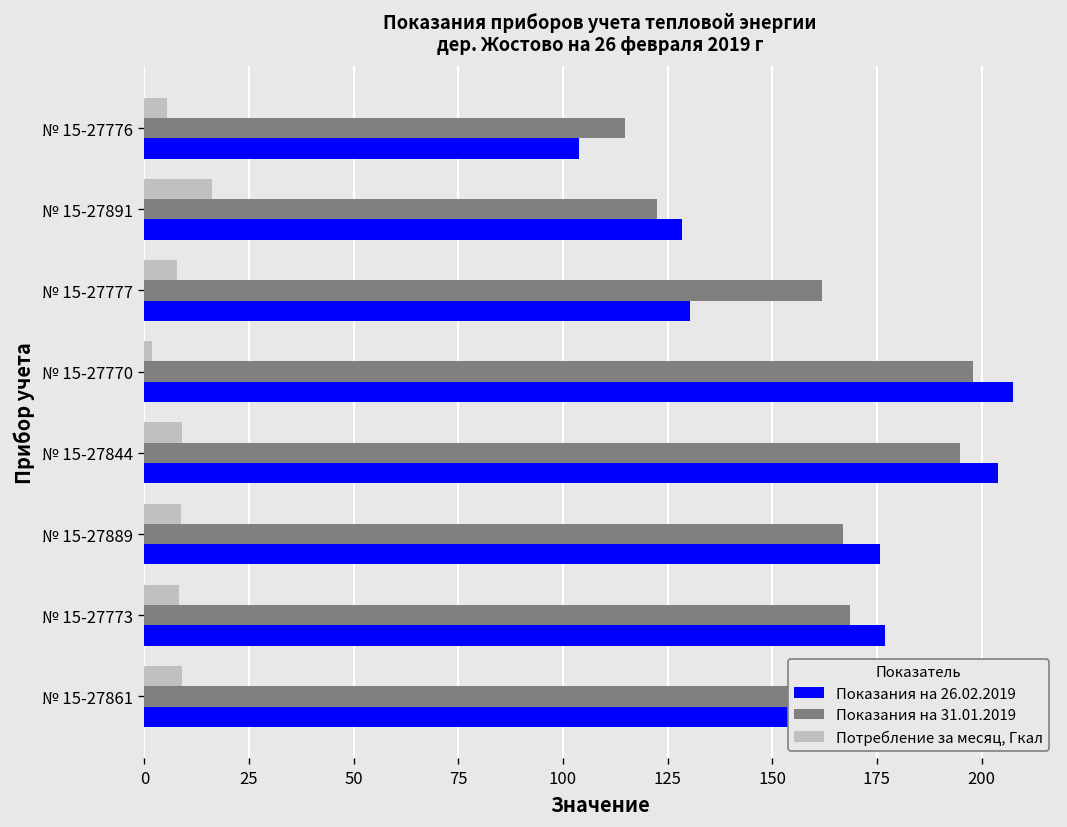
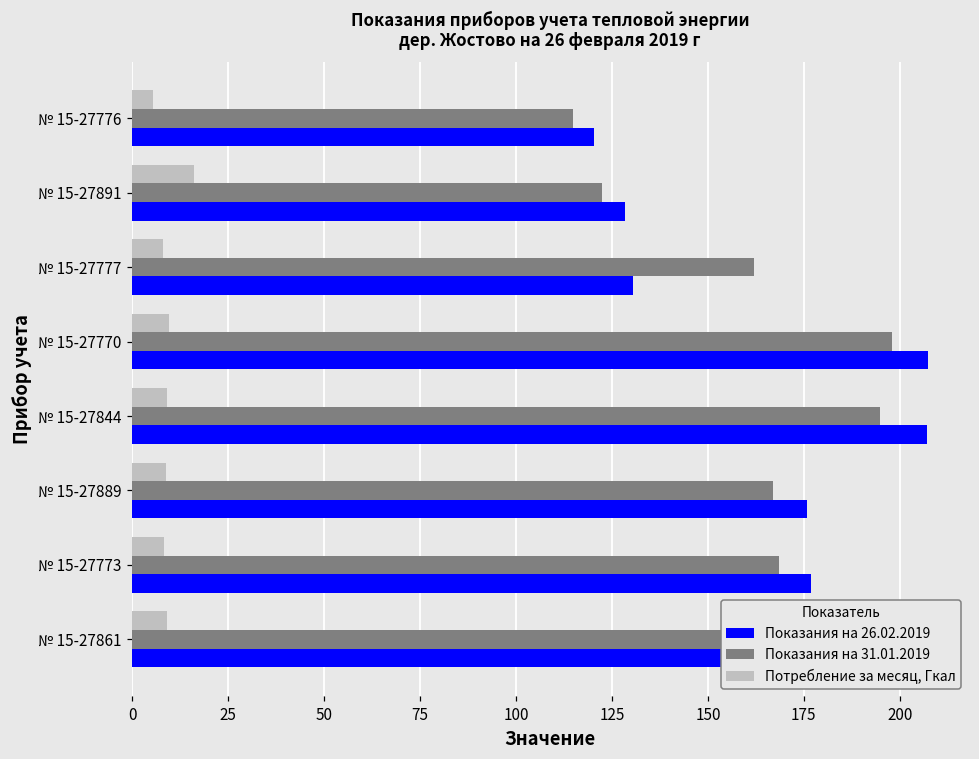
Показания на 26.02.2019, № 15-27776: 104 -> 120
Потребление за месяц, Гкал, № 15-27770: 2 -> 9
Показания на 26.02.2019, № 15-27844: 204 -> 207
